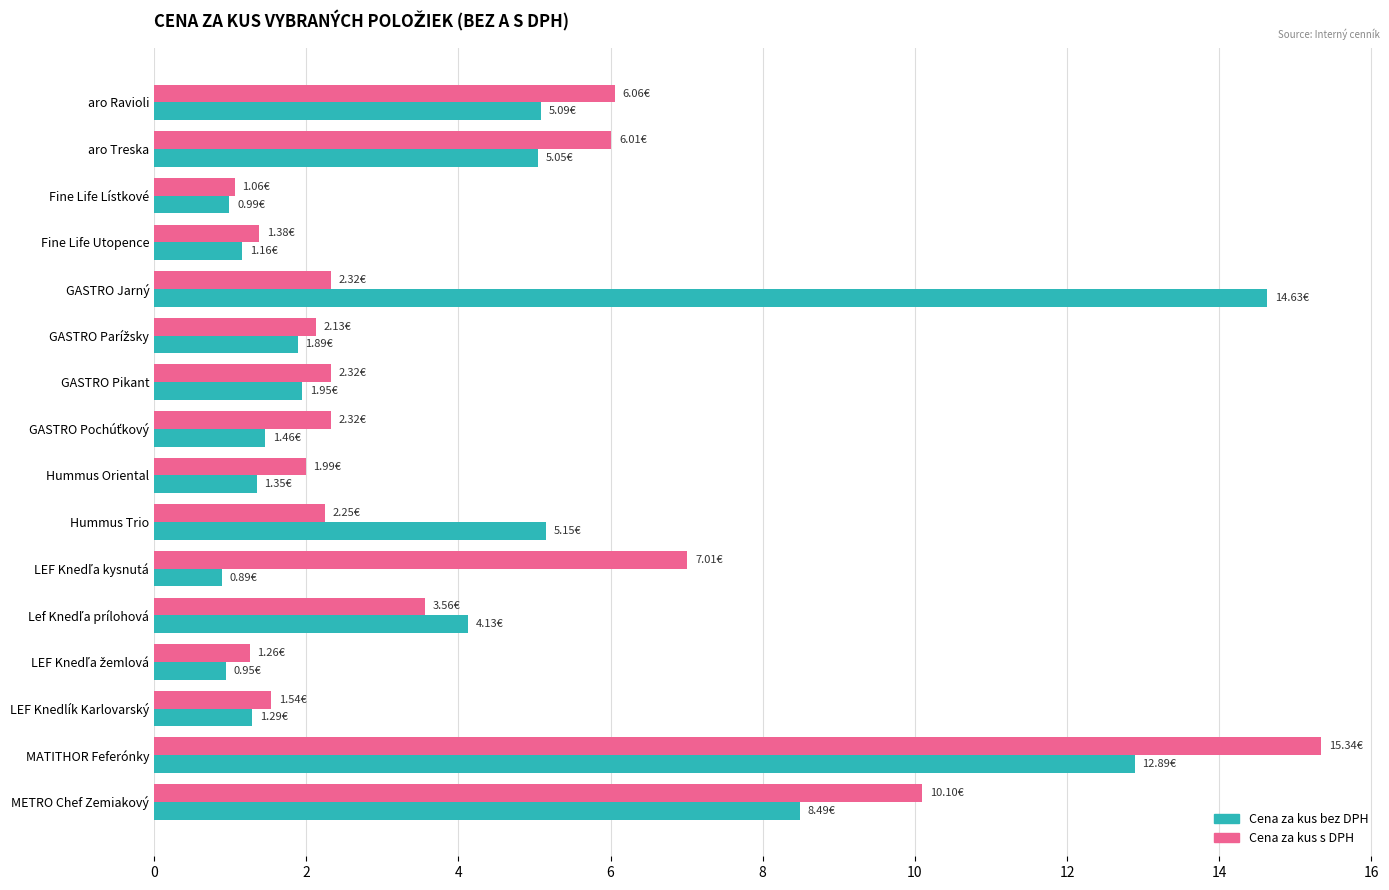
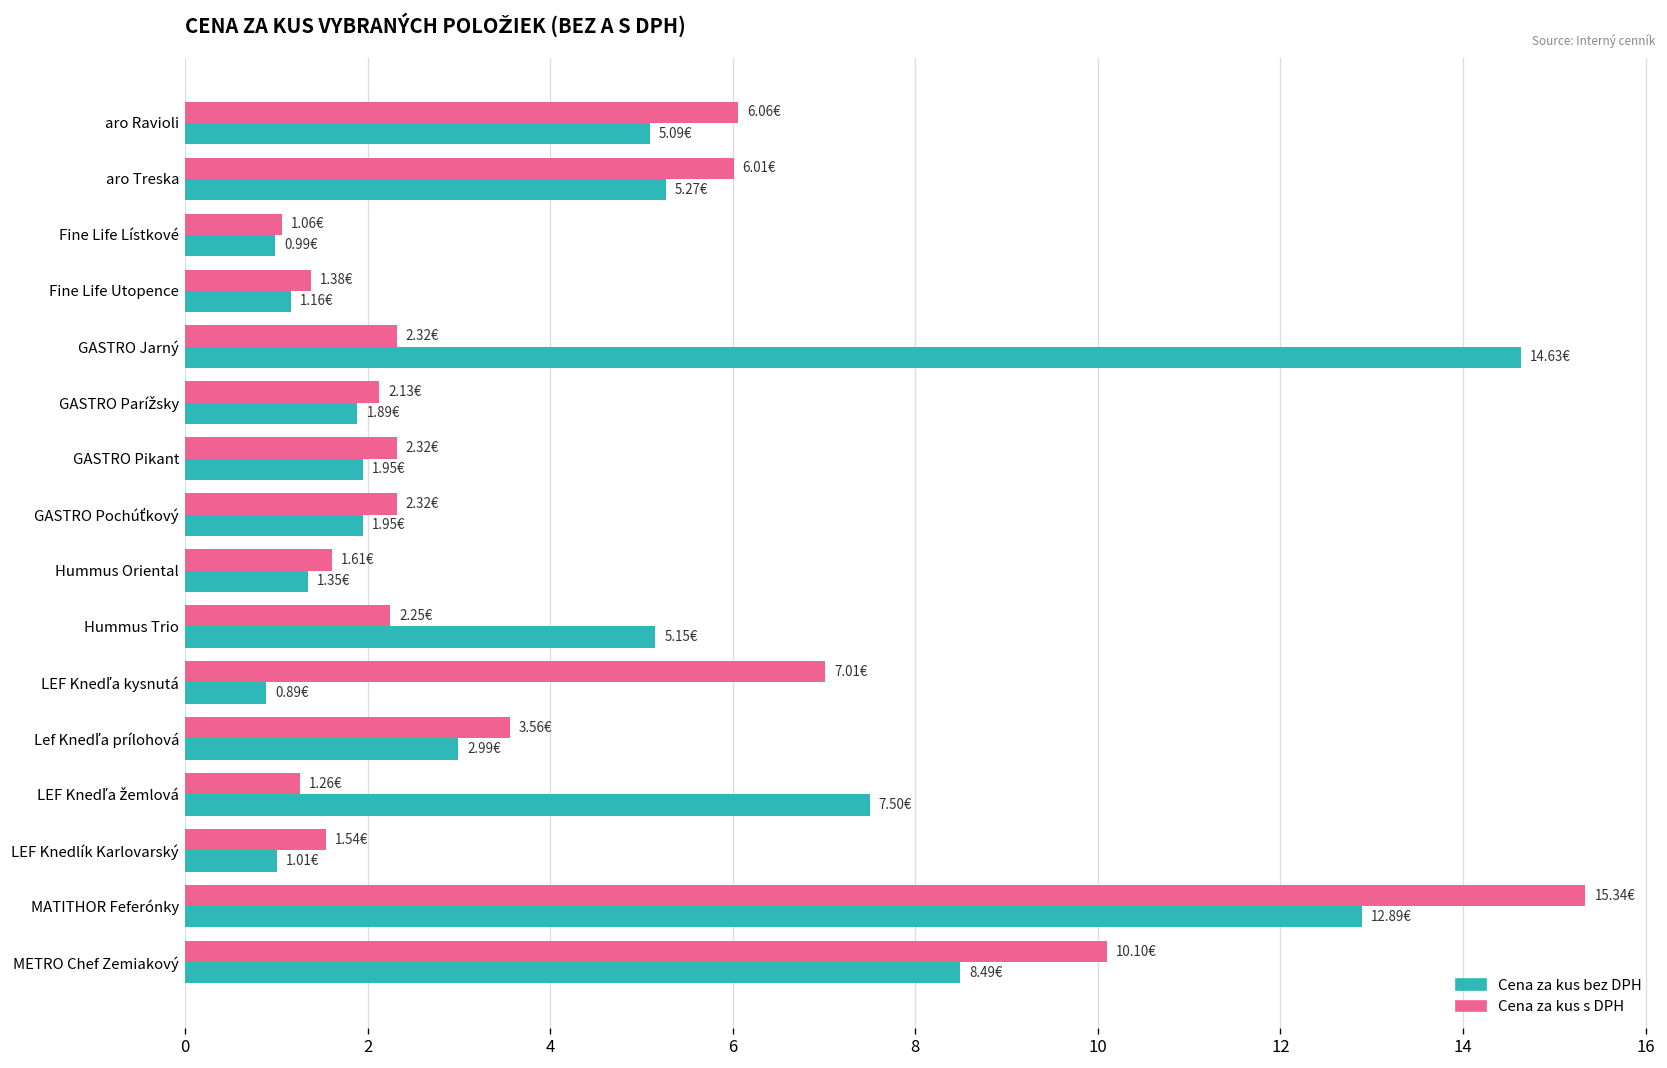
Cena za kus bez DPH, aro Treska: 5.05€ -> 5.27€
Cena za kus bez DPH, GASTRO Pochúťkový: 1.46€ -> 1.95€
Cena za kus s DPH, Hummus Oriental: 1.99€ -> 1.61€
Cena za kus bez DPH, Lef Knedľa prílohová: 4.13€ -> 2.99€
Cena za kus bez DPH, LEF Knedľa žemlová: 0.95€ -> 7.50€
Cena za kus bez DPH, LEF Knedlík Karlovarský: 1.29€ -> 1.01€
